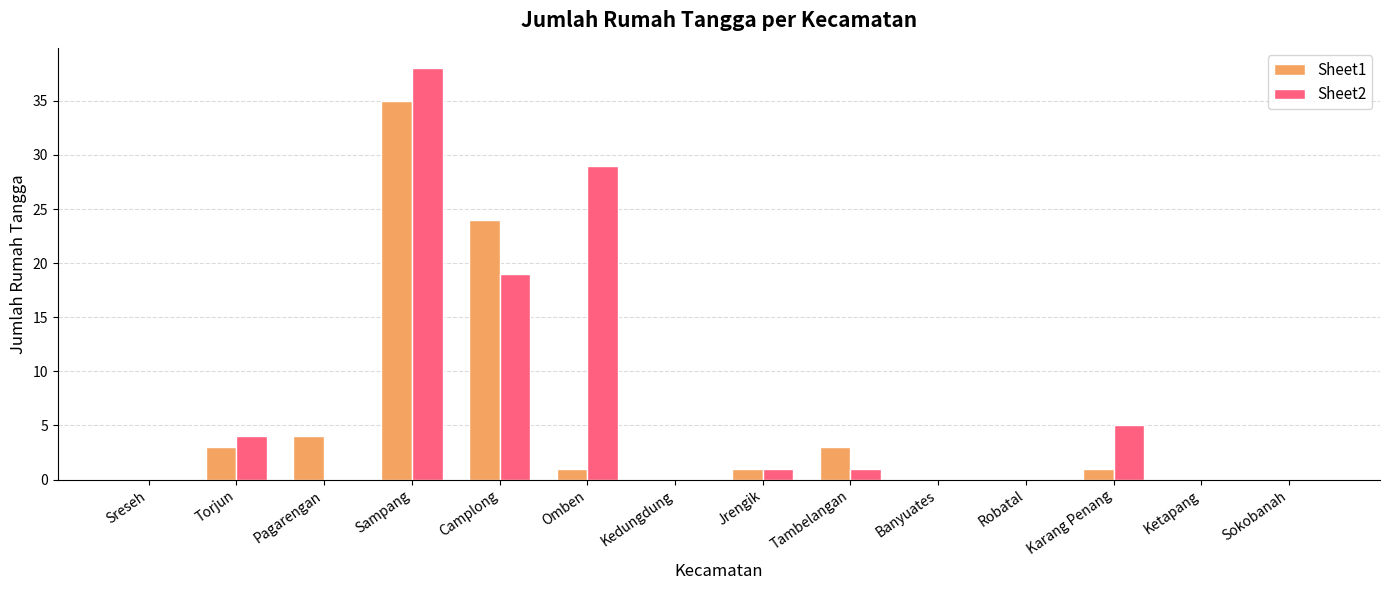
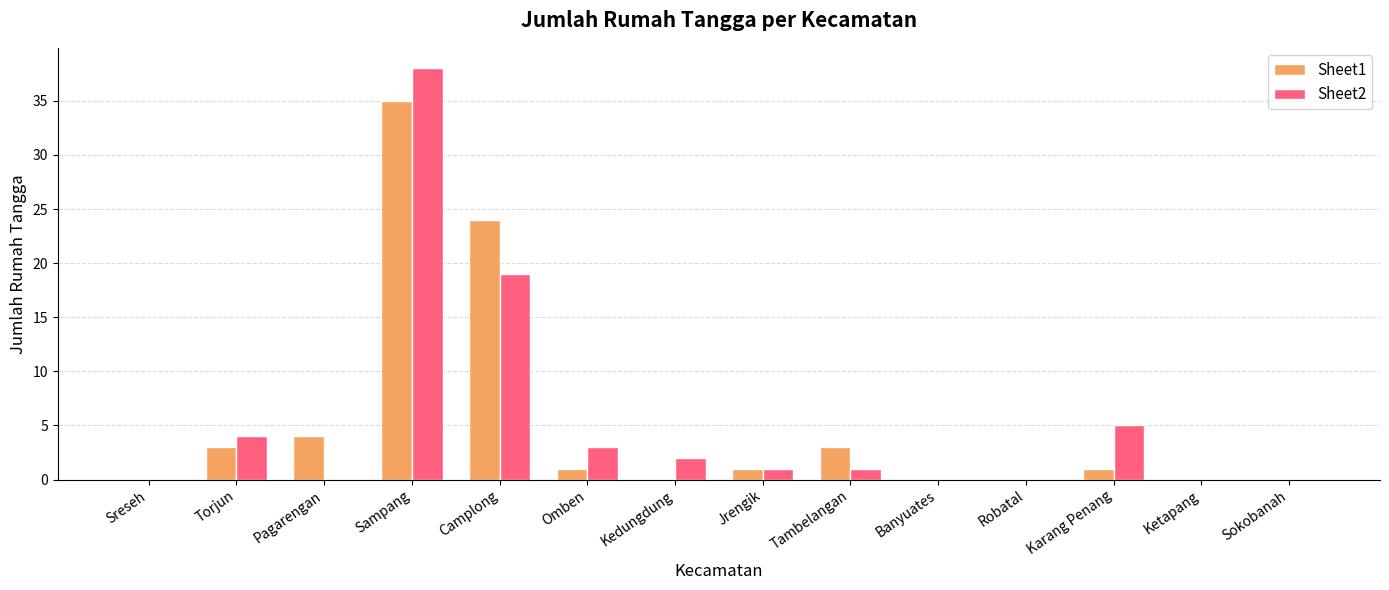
Sheet2, Omben: 29 -> 3
Sheet2, Kedungdung: 0 -> 2
